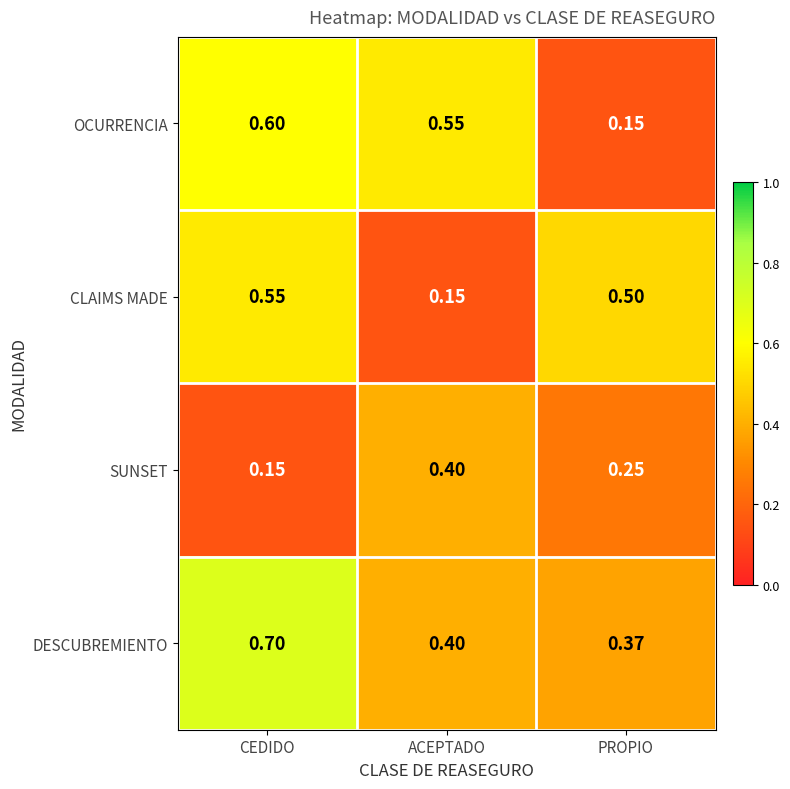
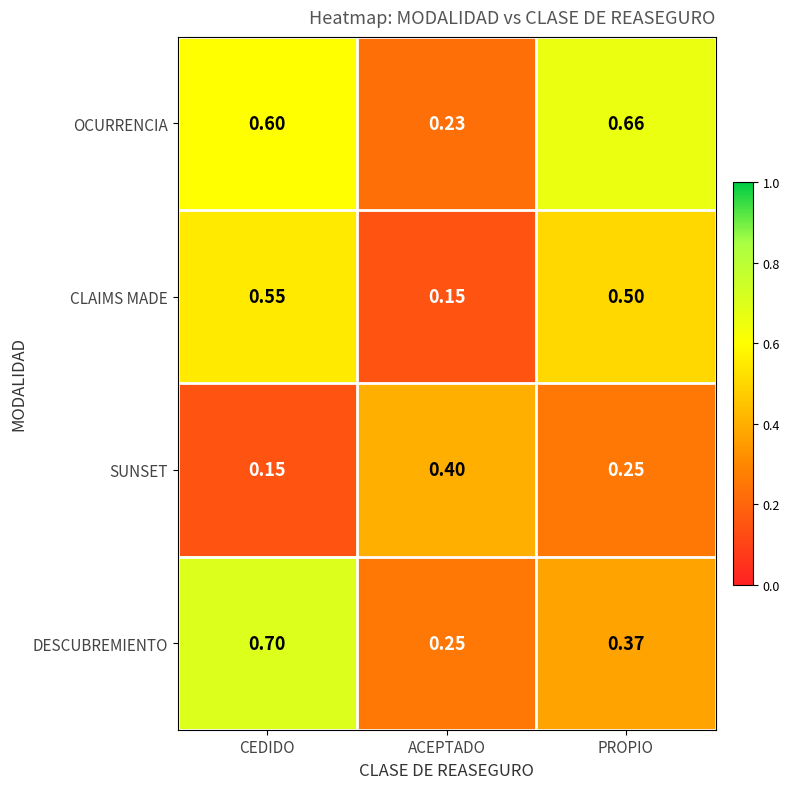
OCURRENCIA, ACEPTADO: 0.55 -> 0.23
OCURRENCIA, PROPIO: 0.15 -> 0.66
DESCUBREMIENTO, ACEPTADO: 0.40 -> 0.25
